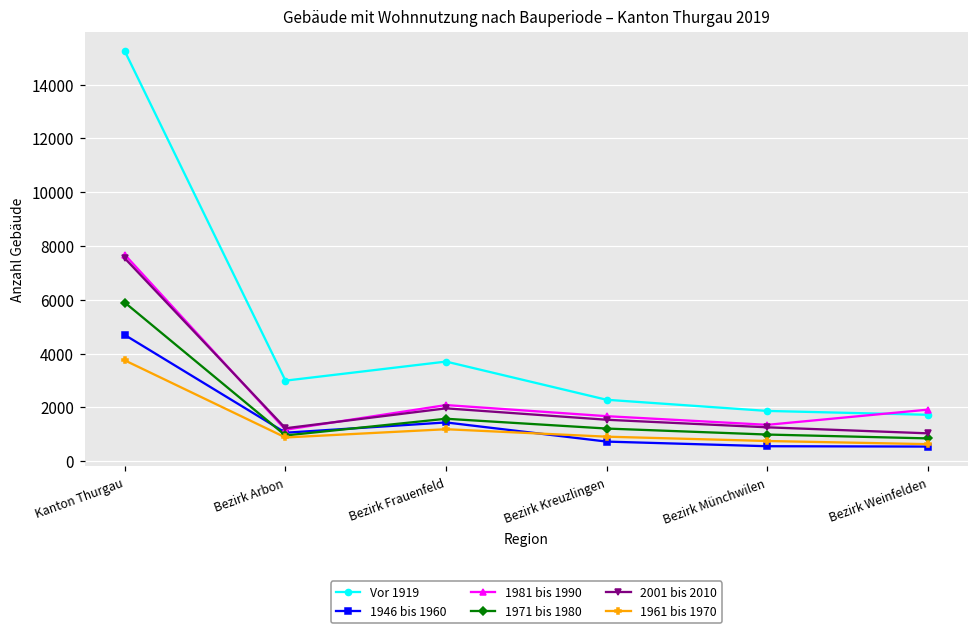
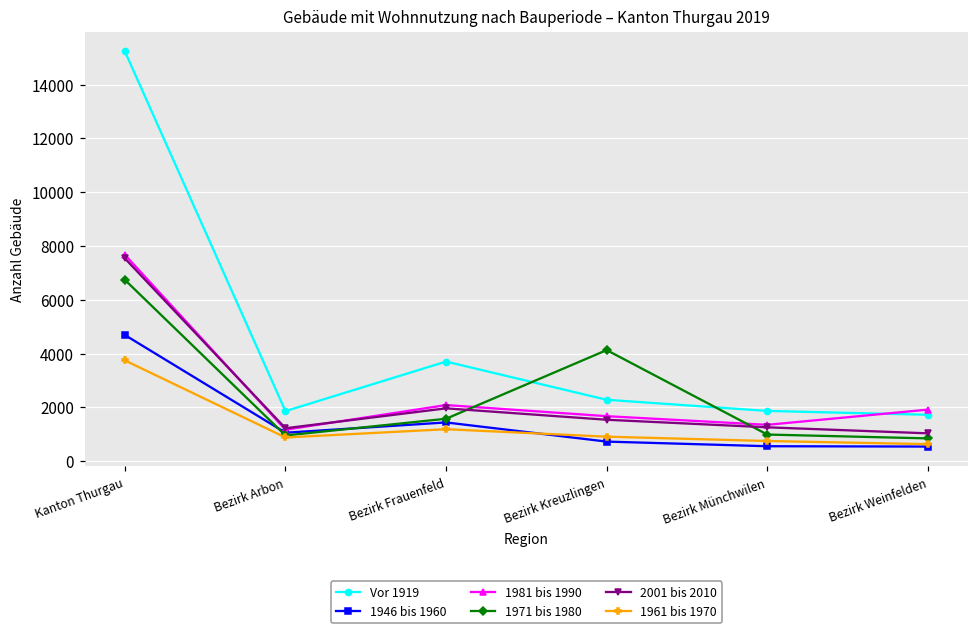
1971 bis 1980, Kanton Thurgau: 5900 -> 6700
Vor 1919, Bezirk Arbon: 3000 -> 1900
1971 bis 1980, Bezirk Kreuzlingen: 1200 -> 4100
